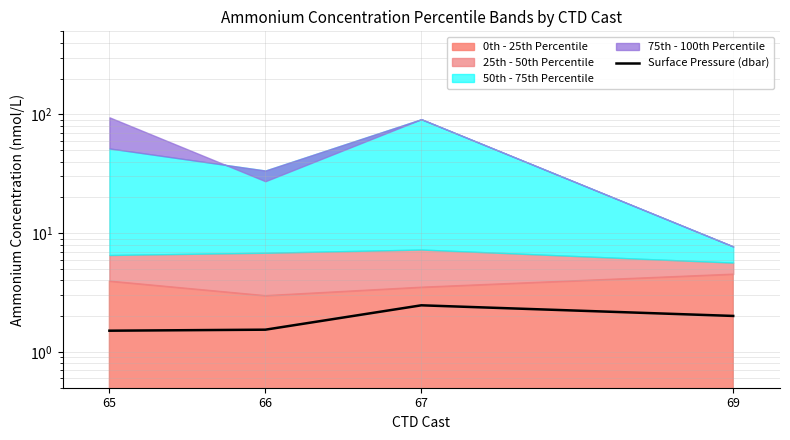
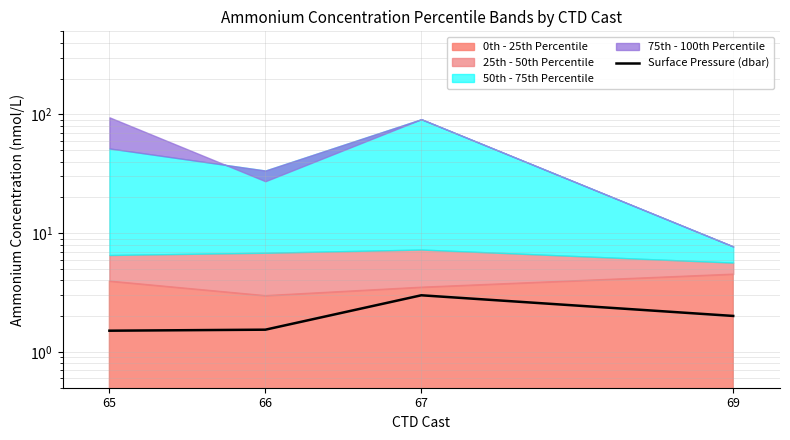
Surface Pressure (dbar), 67: 2.5 -> 3.0
